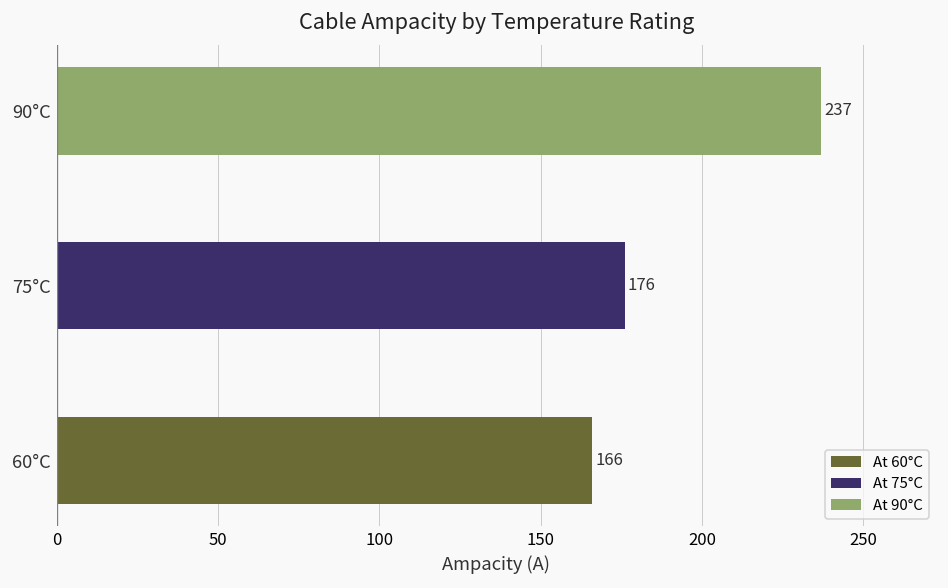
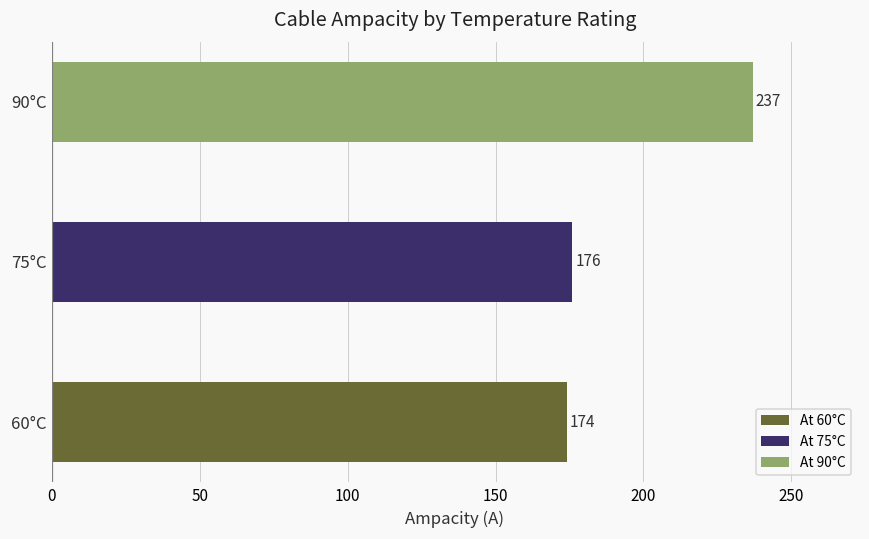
60°C: 166 -> 174
